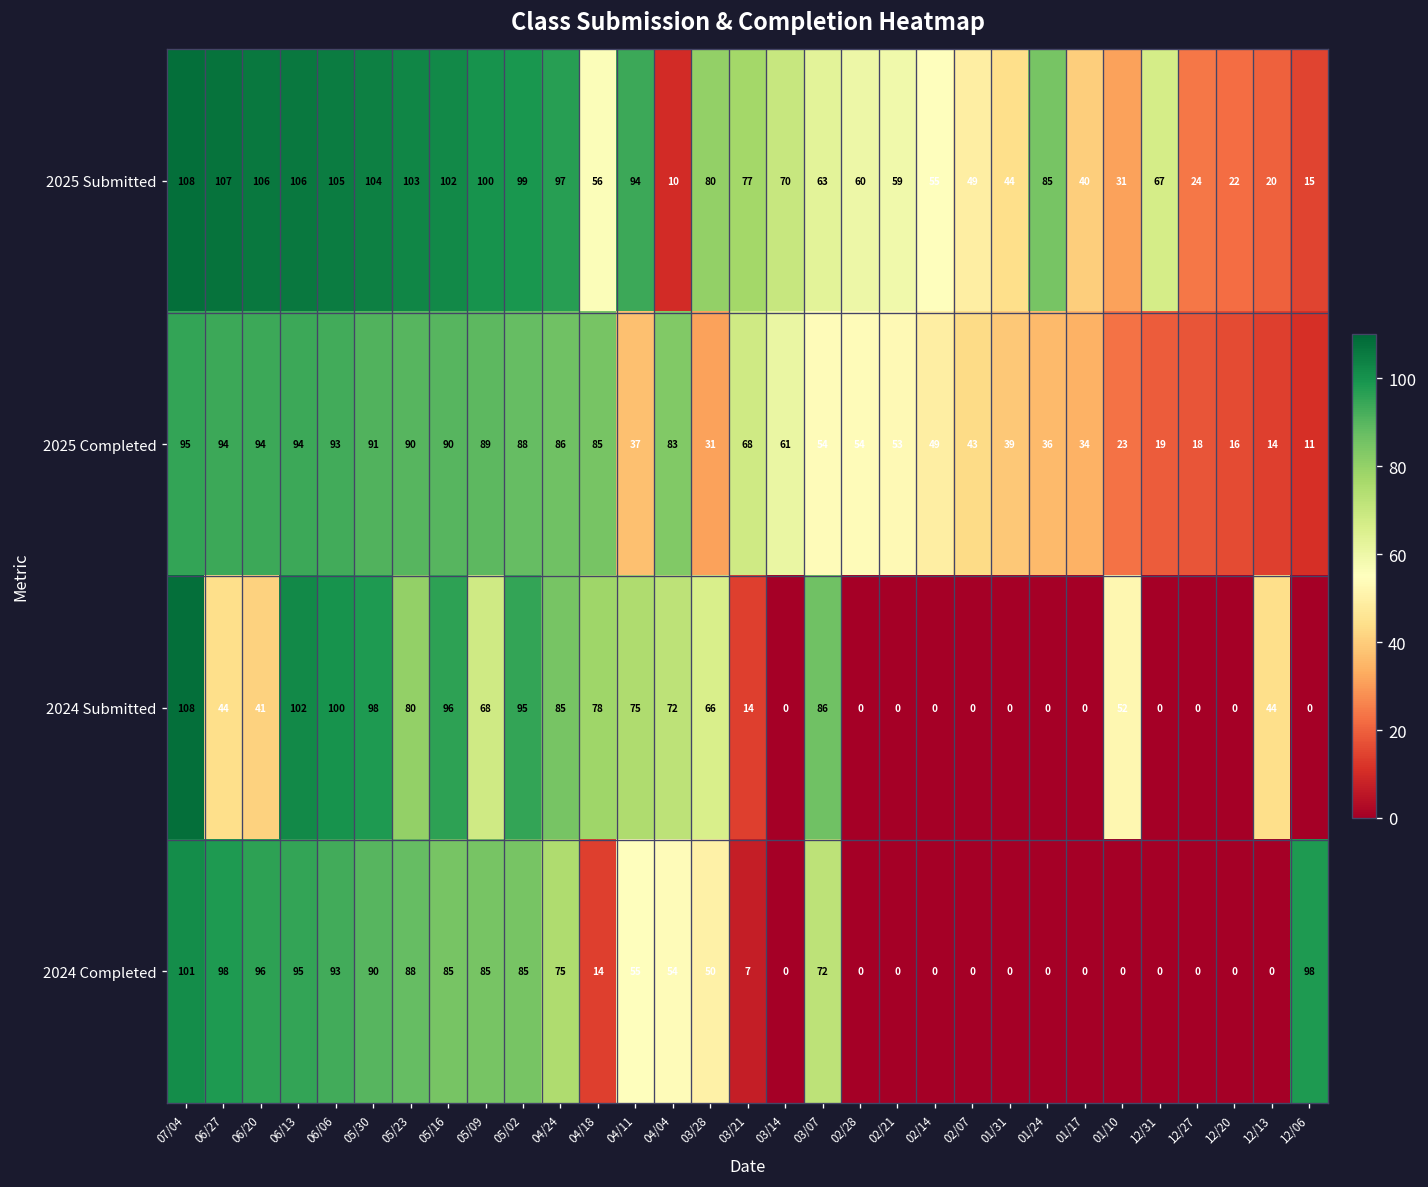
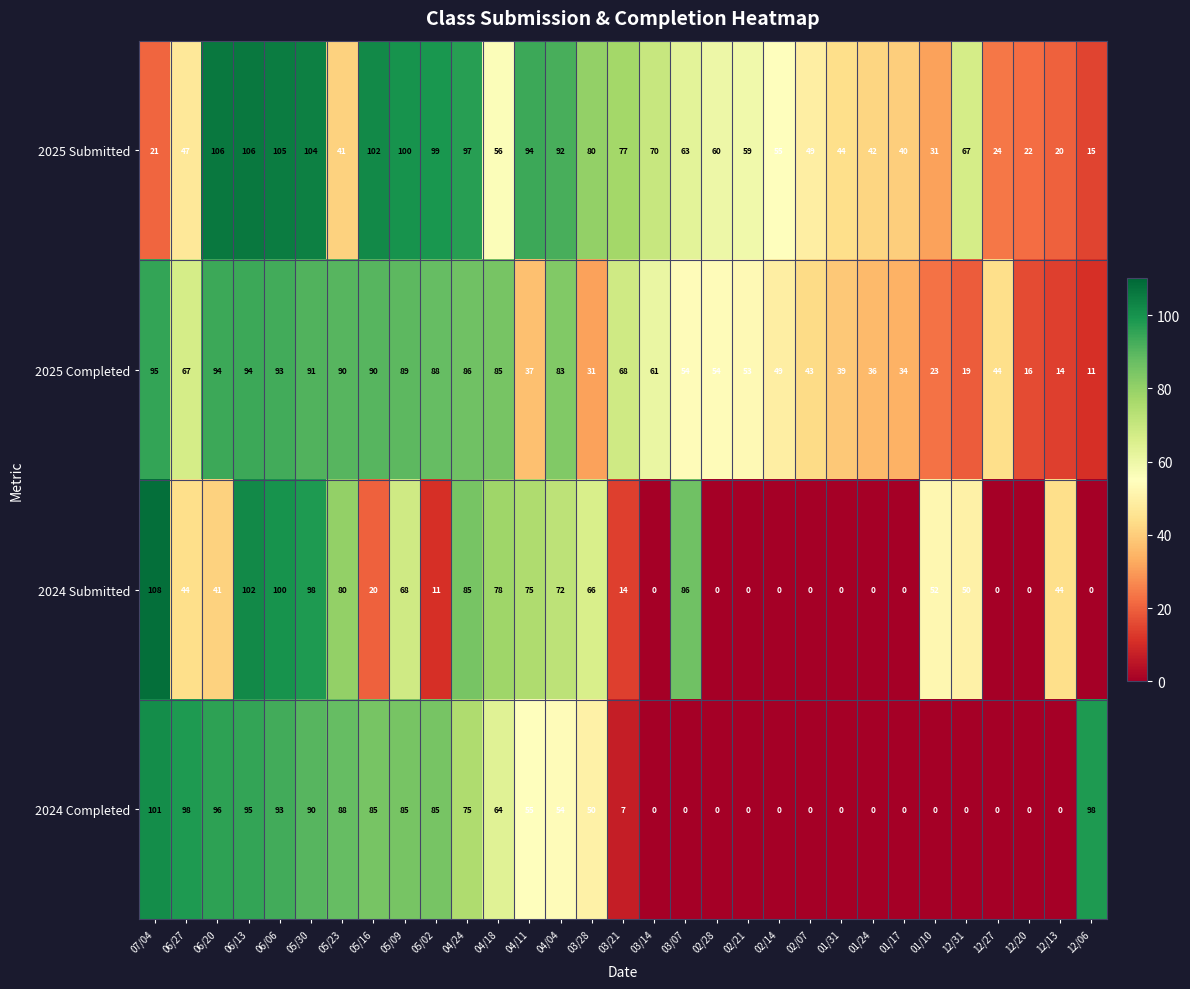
2025 Submitted, 07/04: 108 -> 21
2025 Submitted, 06/27: 107 -> 47
2025 Submitted, 05/23: 103 -> 41
2025 Submitted, 04/04: 10 -> 92
2025 Submitted, 01/24: 85 -> 42
2025 Completed, 06/27: 94 -> 67
2025 Completed, 12/27: 18 -> 44
2024 Submitted, 05/16: 96 -> 20
2024 Submitted, 05/02: 95 -> 11
2024 Submitted, 12/31: 0 -> 50
2024 Completed, 04/18: 14 -> 64
2024 Completed, 03/07: 72 -> 0
